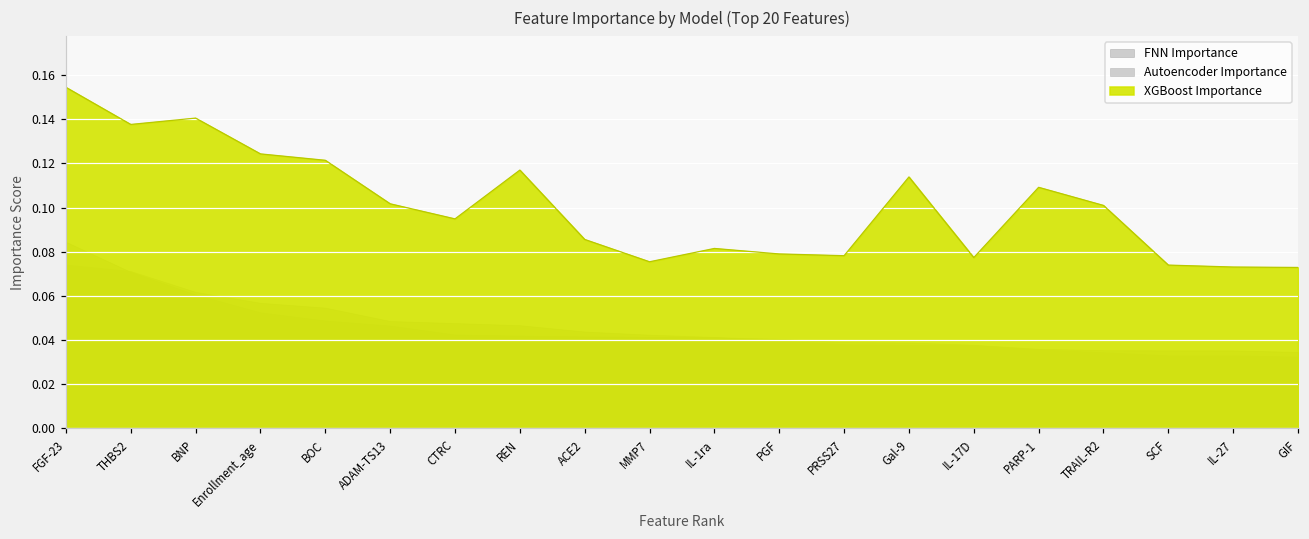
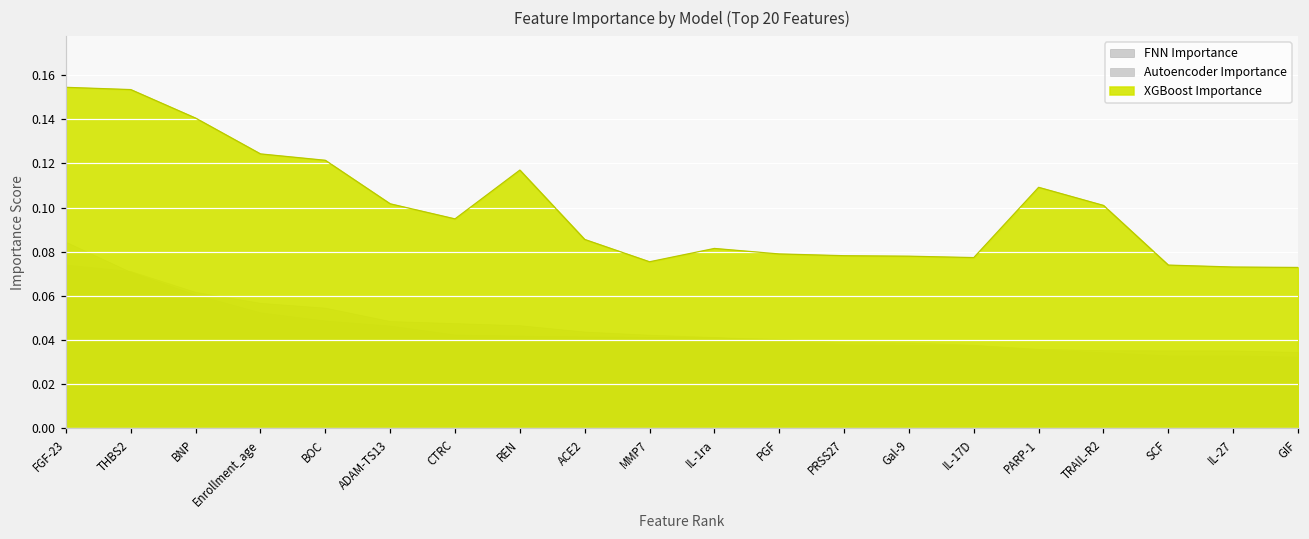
XGBoost Importance, THBS2: 0.138 -> 0.153
XGBoost Importance, Gal-9: 0.114 -> 0.078
